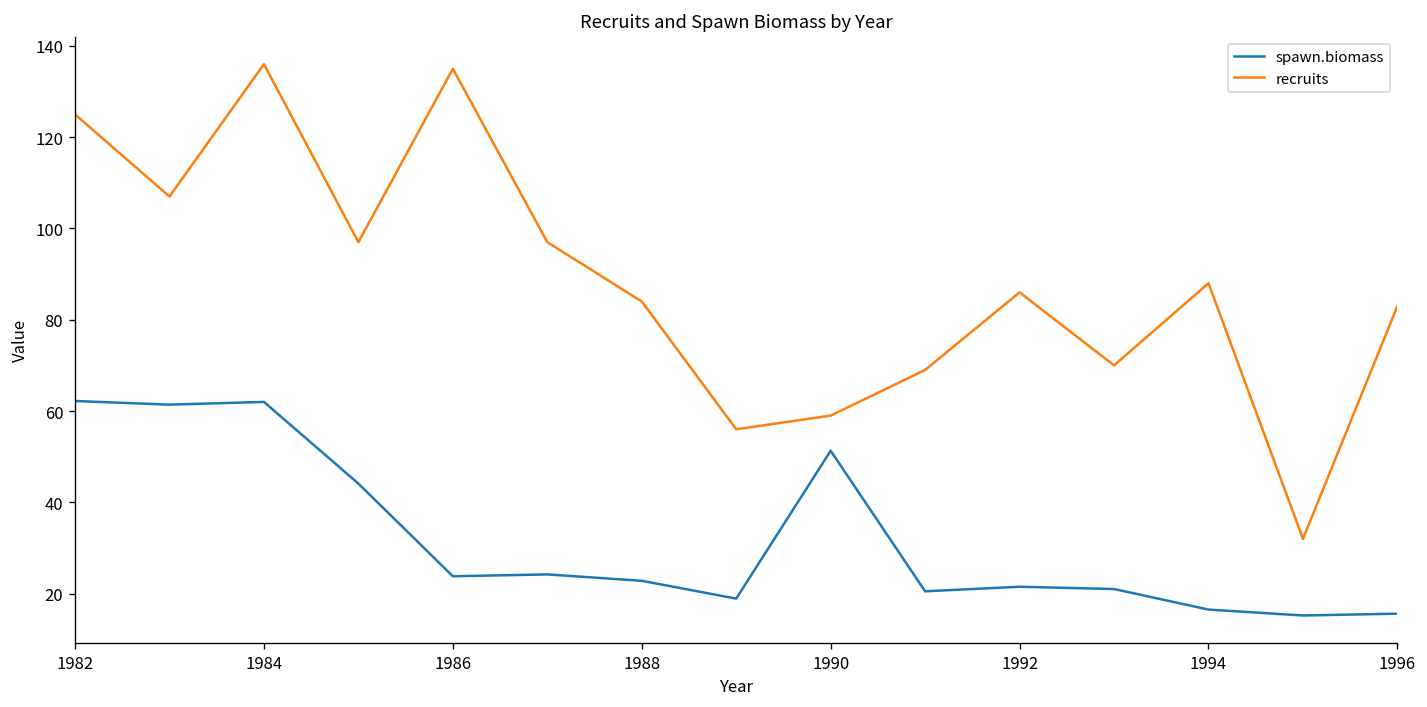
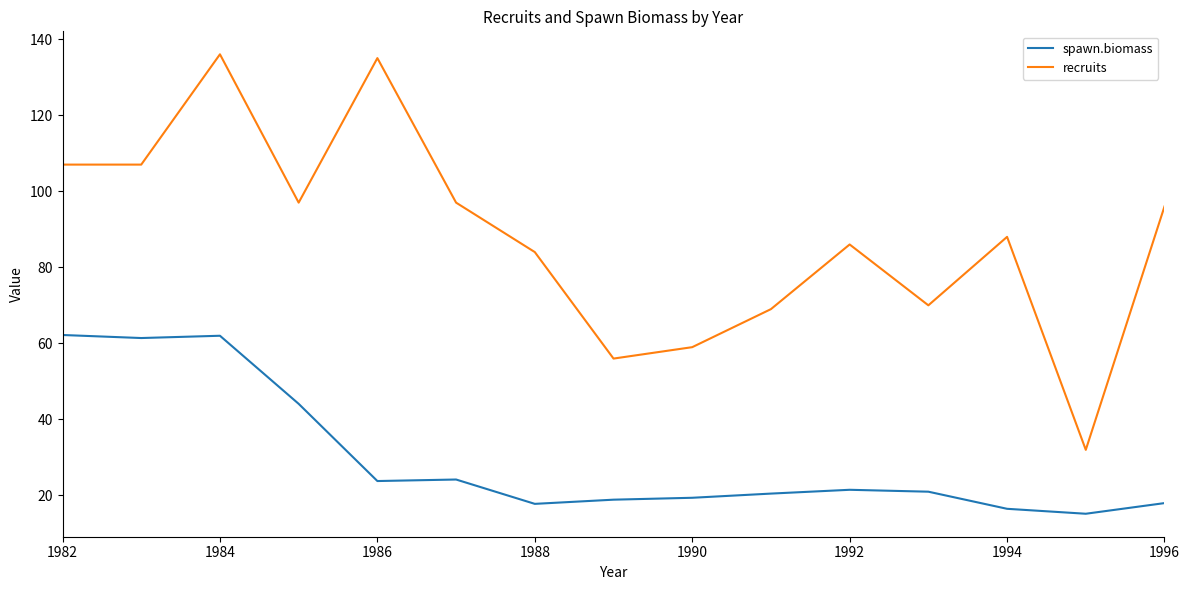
recruits, 1982: 125 -> 107
spawn.biomass, 1988: 23 -> 18
spawn.biomass, 1990: 51 -> 19
spawn.biomass, 1996: 16 -> 18
recruits, 1996: 83 -> 96
